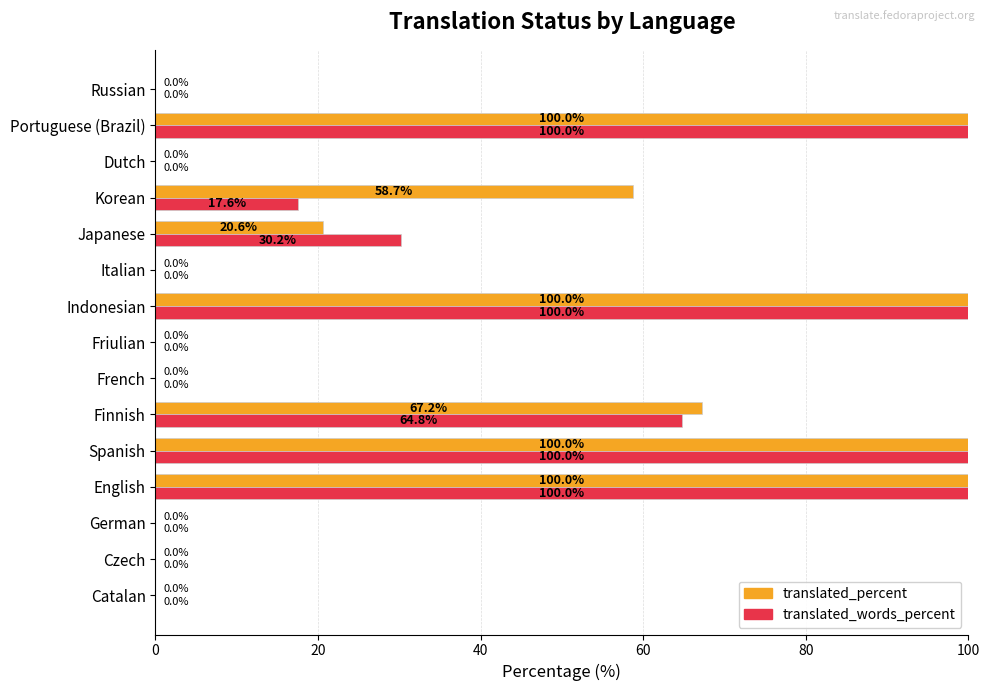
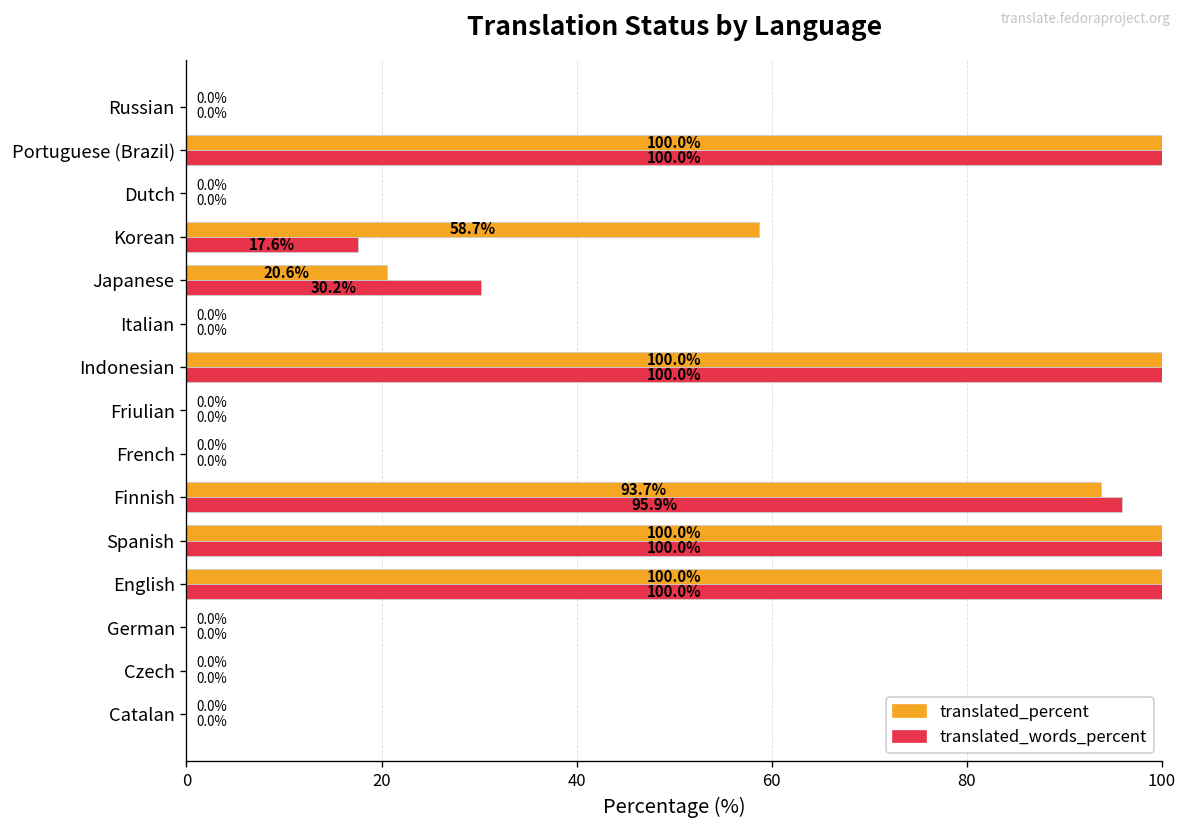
translated_percent, Finnish: 67.2% -> 93.7%
translated_words_percent, Finnish: 64.8% -> 95.9%
